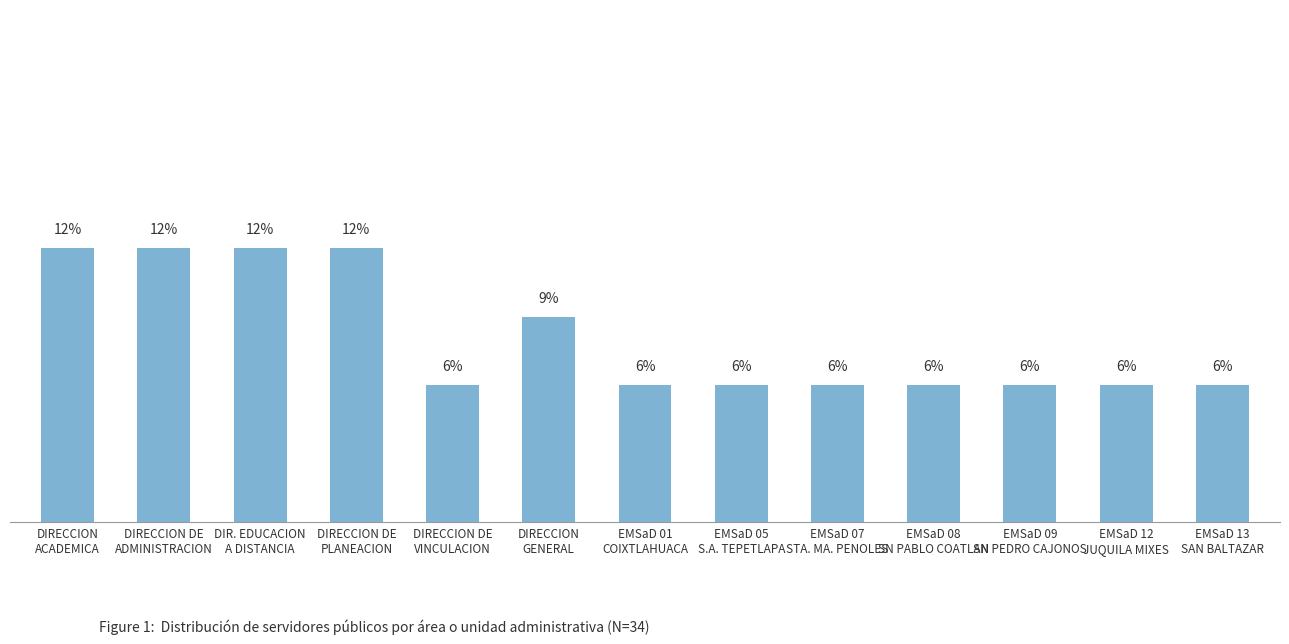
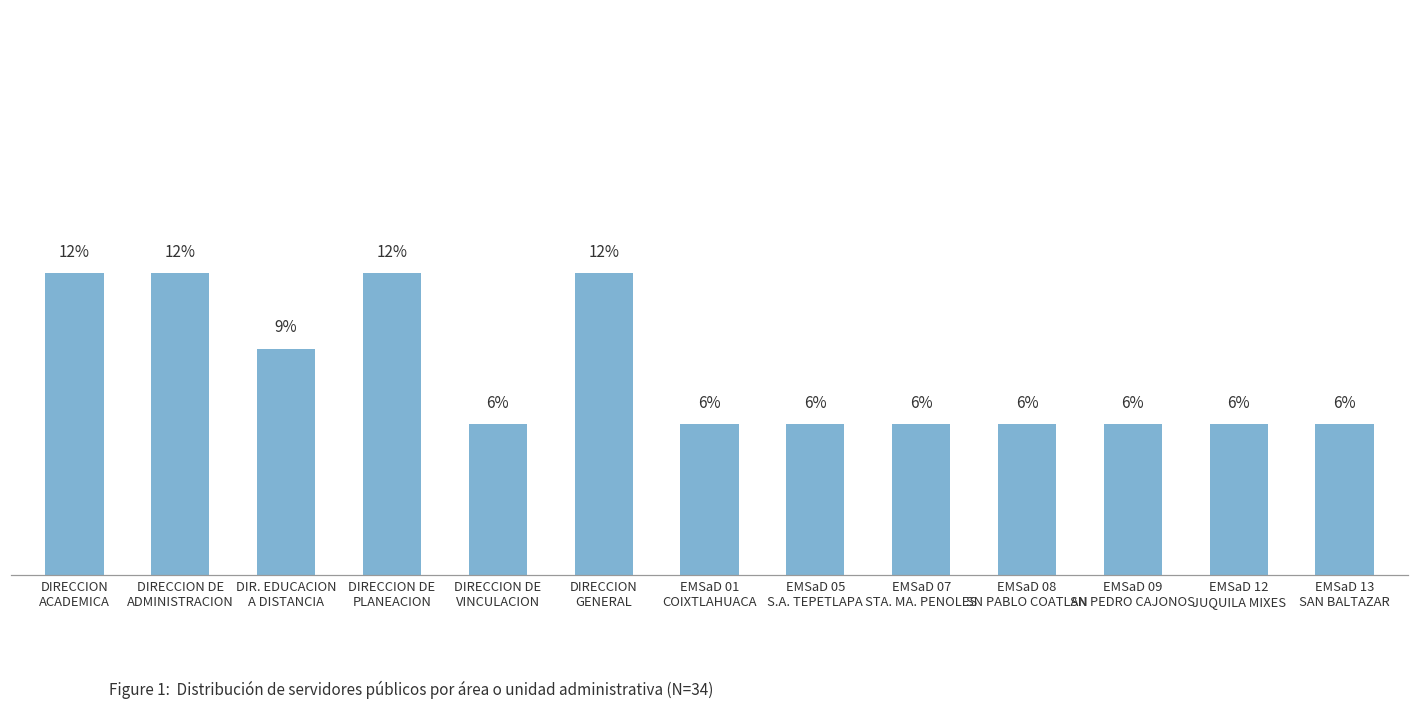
DIR. EDUCACION A DISTANCIA: 12% -> 9%
DIRECCION GENERAL: 9% -> 12%
